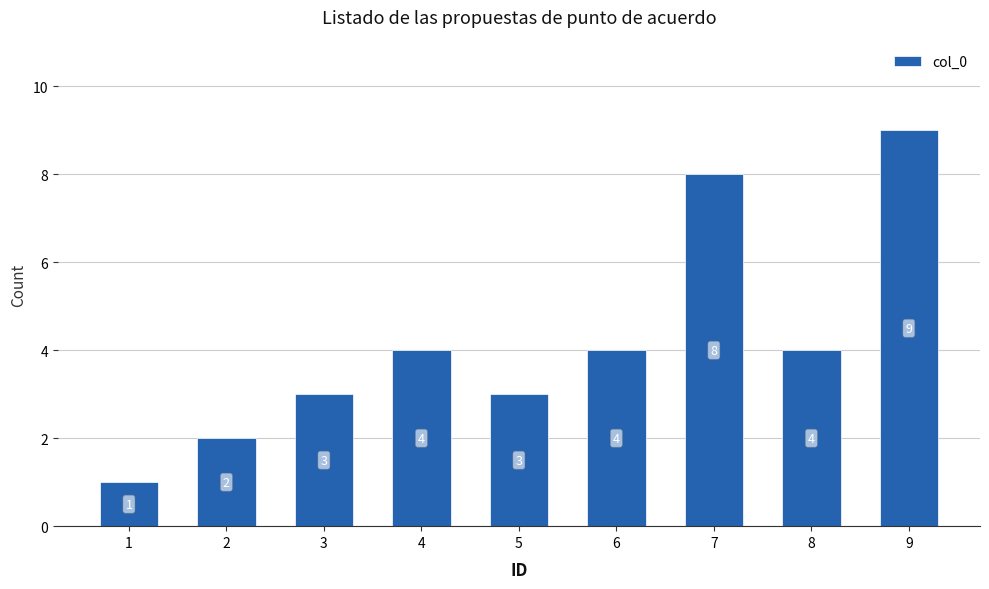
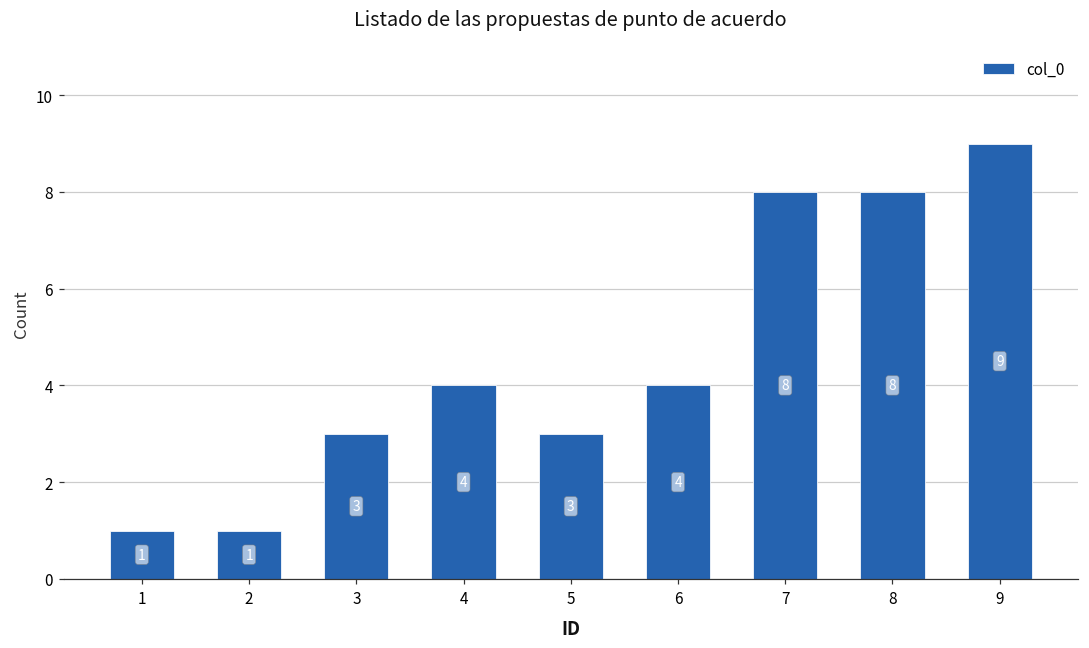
2: 2 -> 1
8: 4 -> 8
